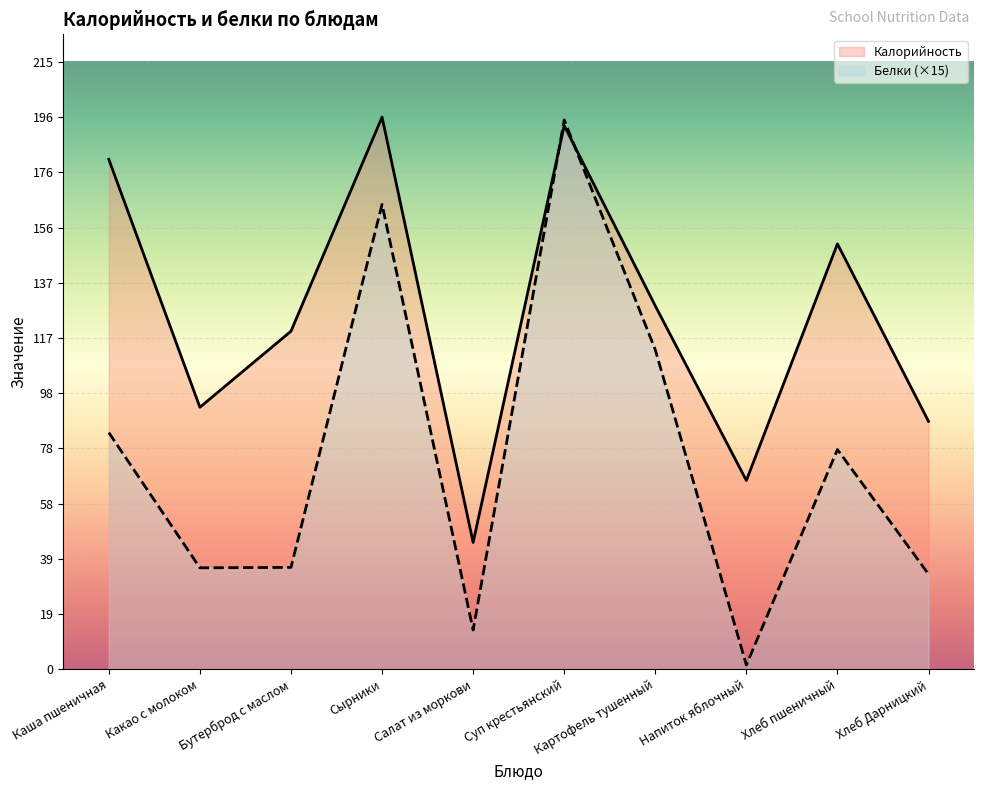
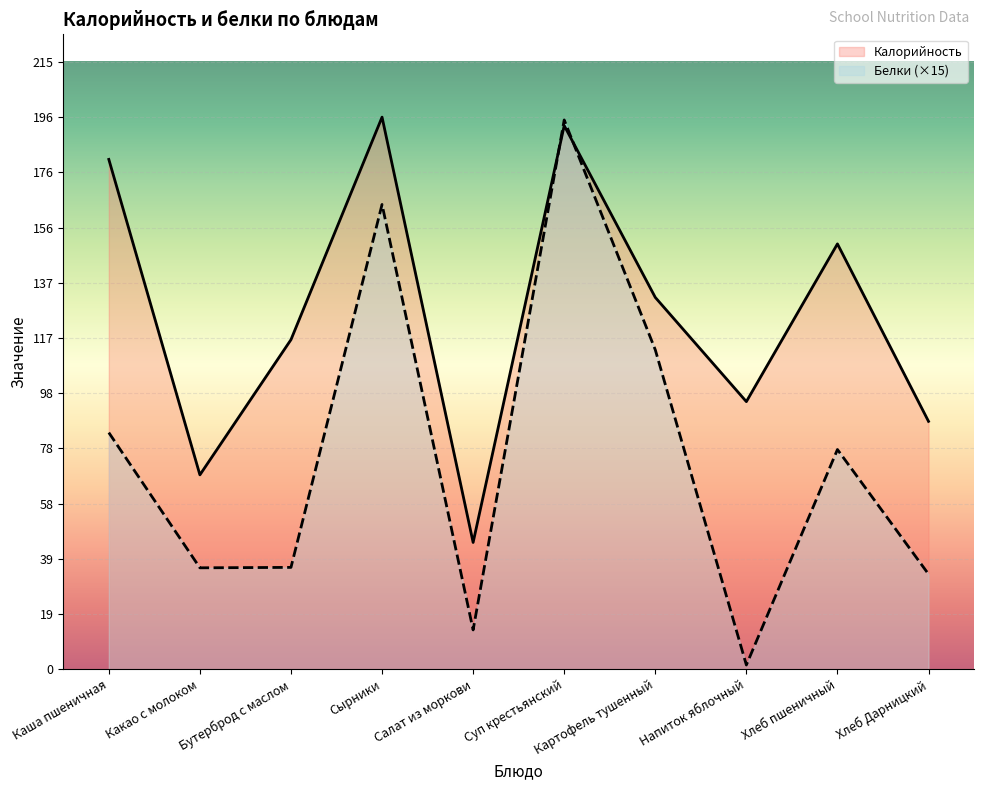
Калорийность, Какао с молоком: 93 -> 69
Калорийность, Бутерброд с маслом: 120 -> 117
Калорийность, Картофель тушенный: 129 -> 132
Калорийность, Напиток яблочный: 67 -> 95
